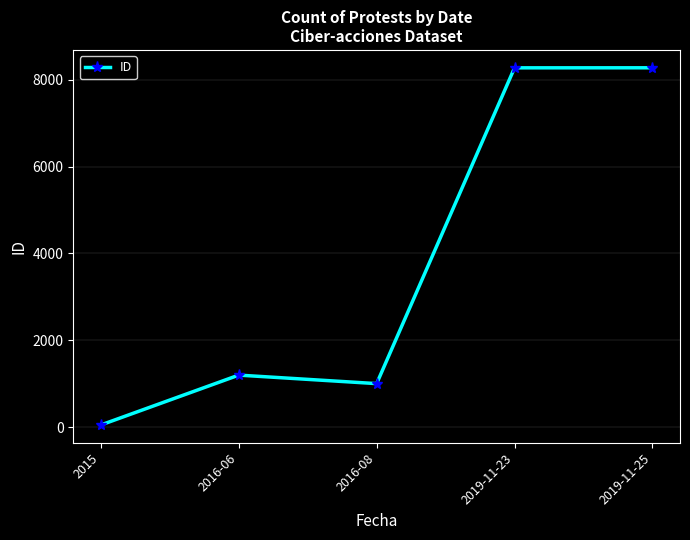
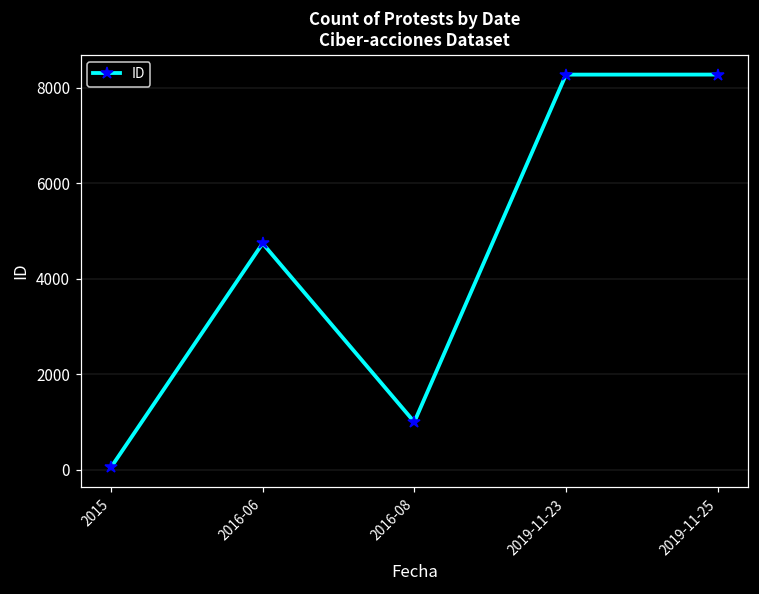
2016-06: 1200 -> 4700
